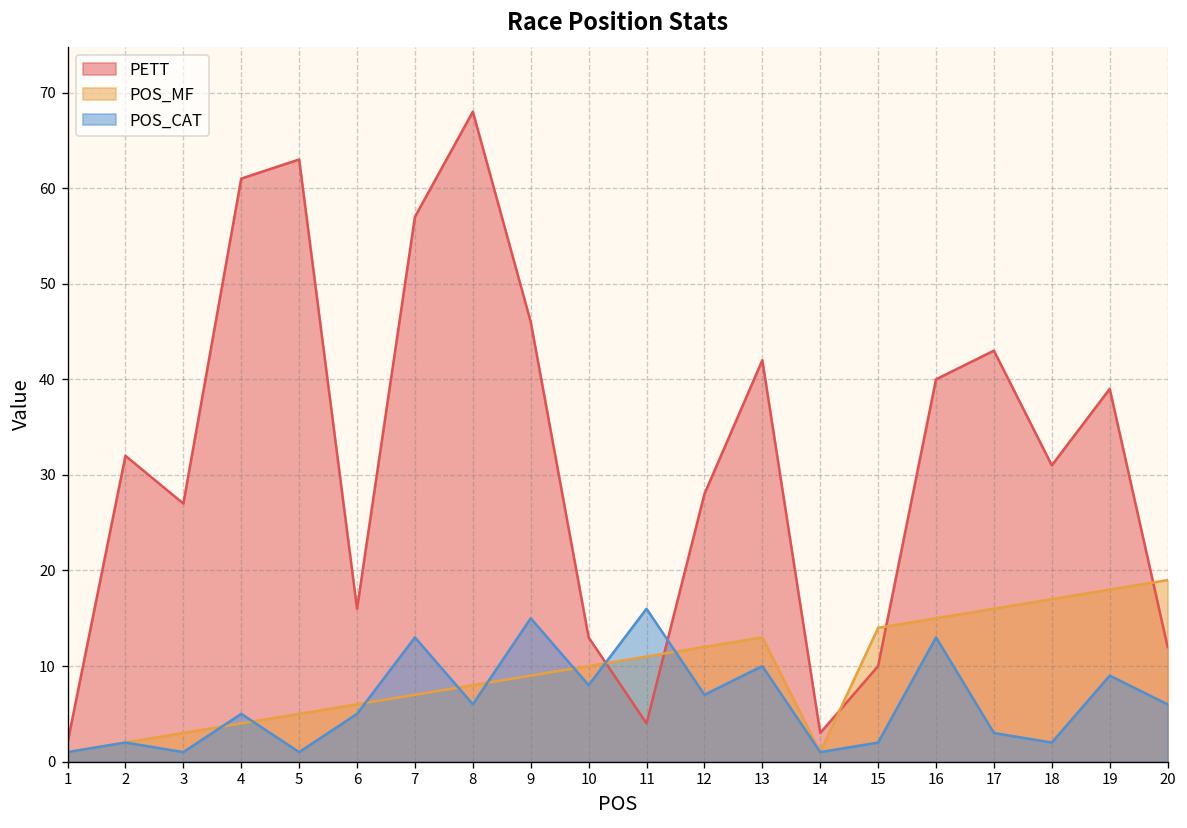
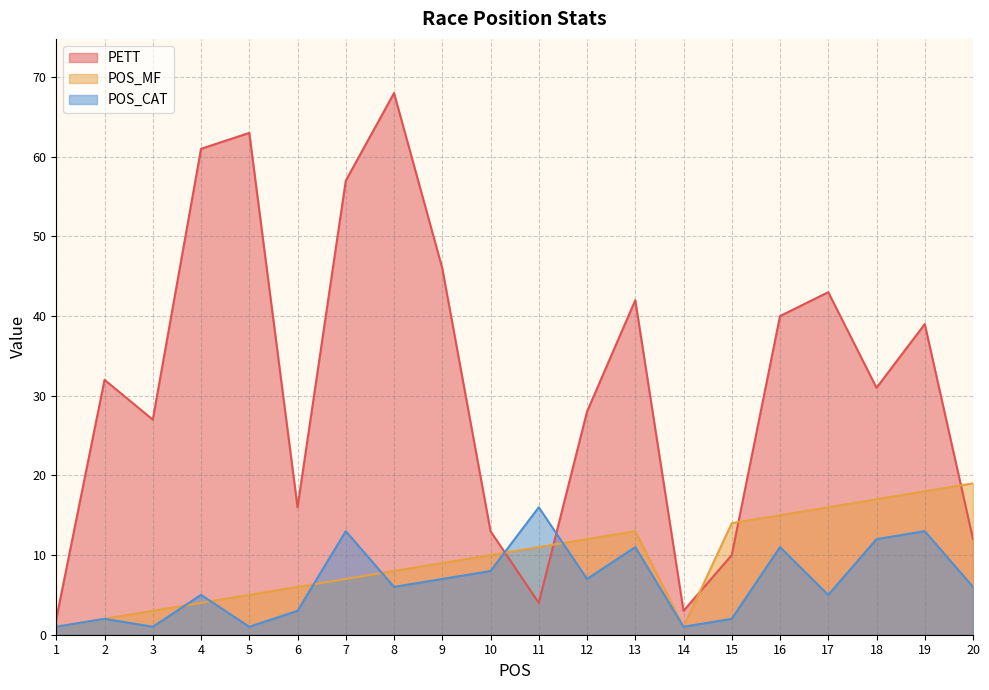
POS_CAT, 6: 5 -> 3
POS_CAT, 9: 15 -> 7
POS_CAT, 13: 10 -> 11
POS_CAT, 16: 13 -> 11
POS_CAT, 17: 3 -> 5
POS_CAT, 18: 2 -> 12
POS_CAT, 19: 9 -> 13
